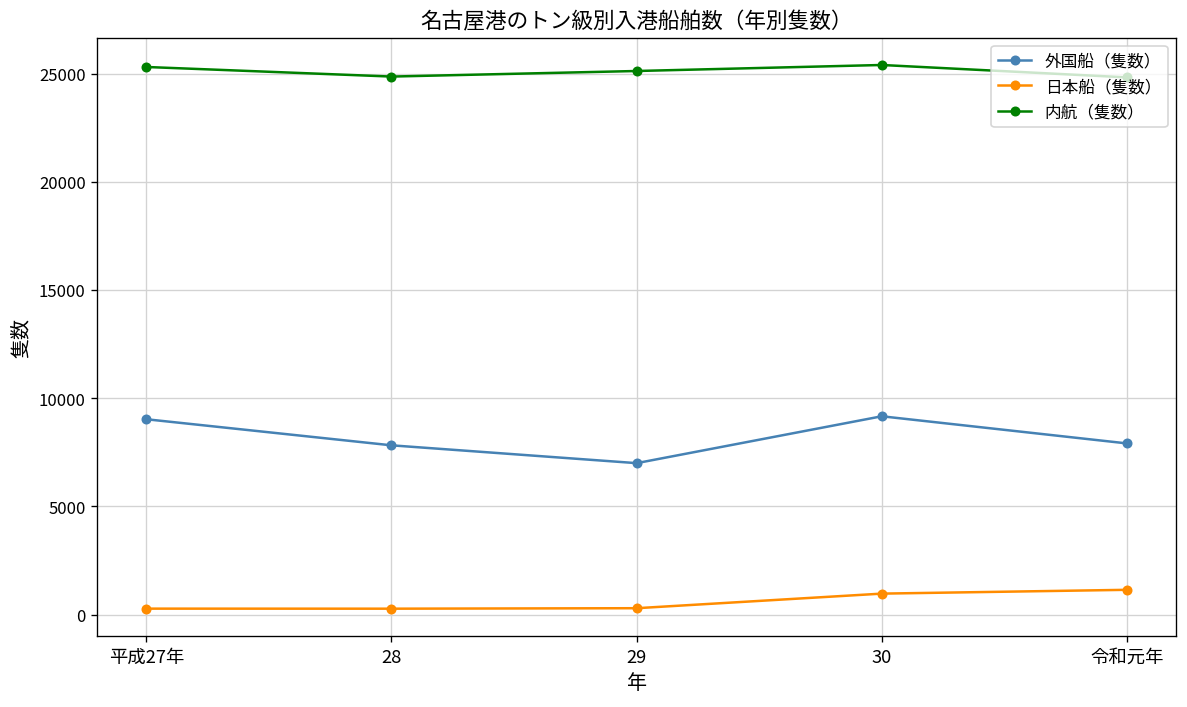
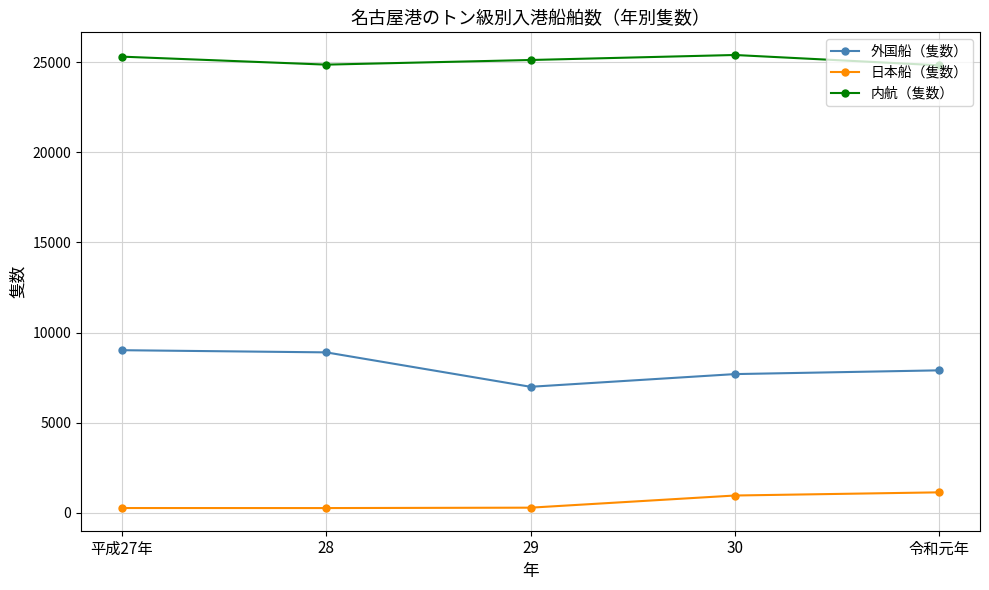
外国船（隻数）, 28: 7800 -> 8900
外国船（隻数）, 30: 9200 -> 7700
